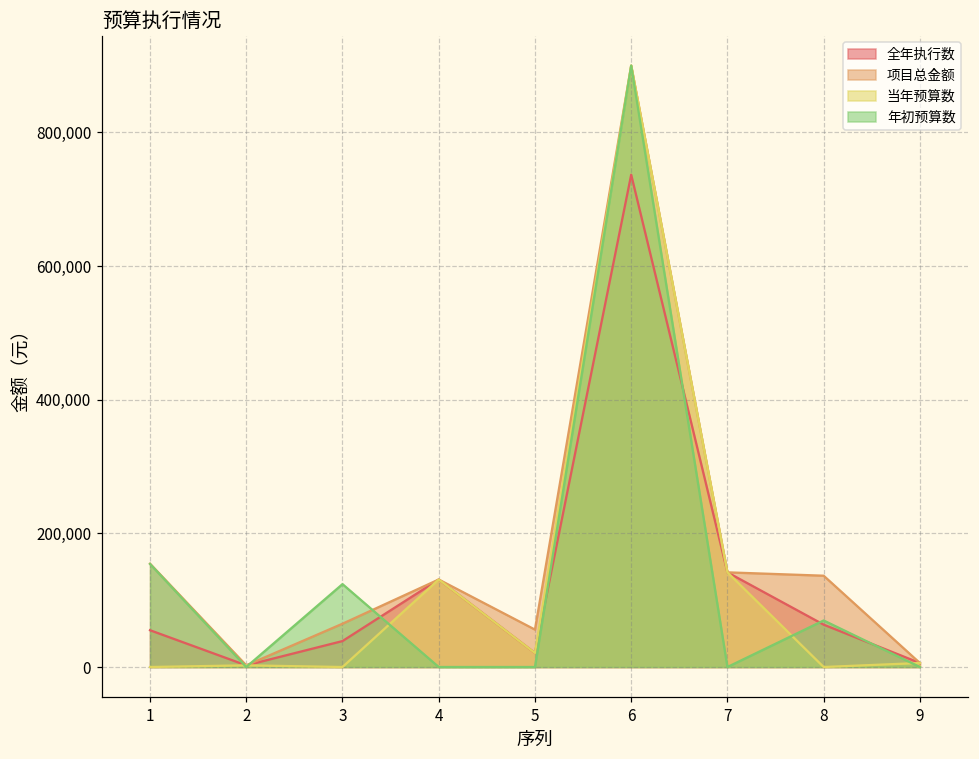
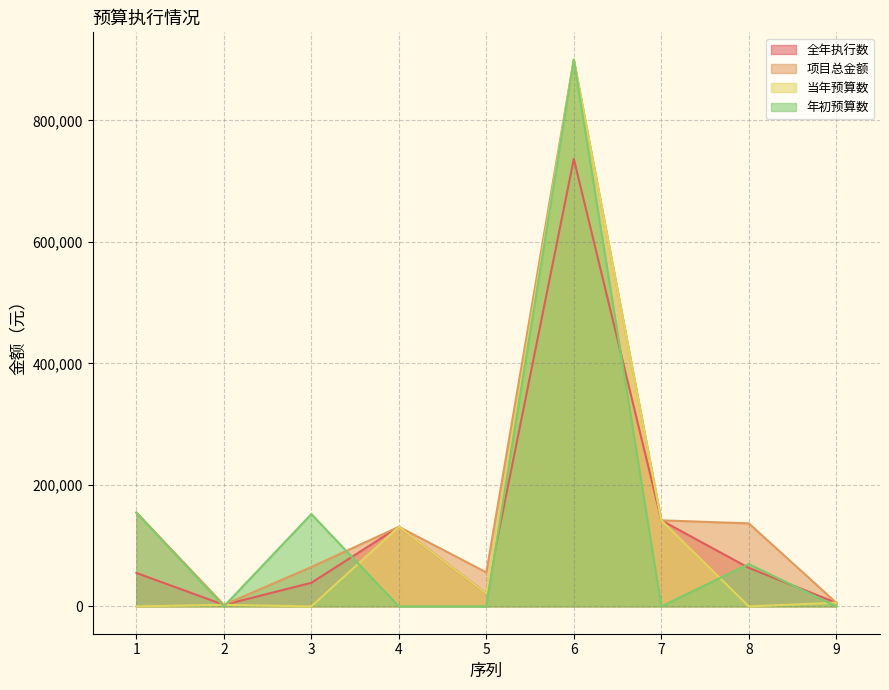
年初预算数, 3: 120,000 -> 150,000
